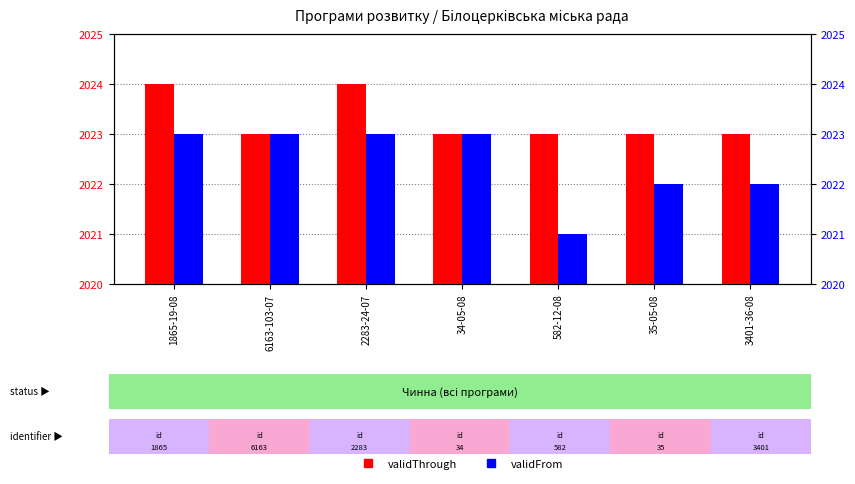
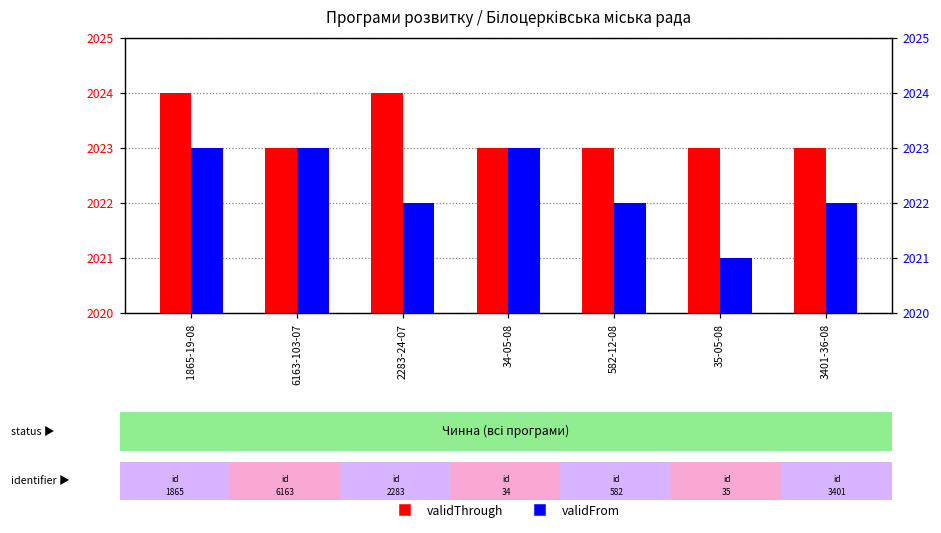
validFrom, 2283-24-07: 2023 -> 2022
validFrom, 582-12-08: 2021 -> 2022
validFrom, 35-05-08: 2022 -> 2021
